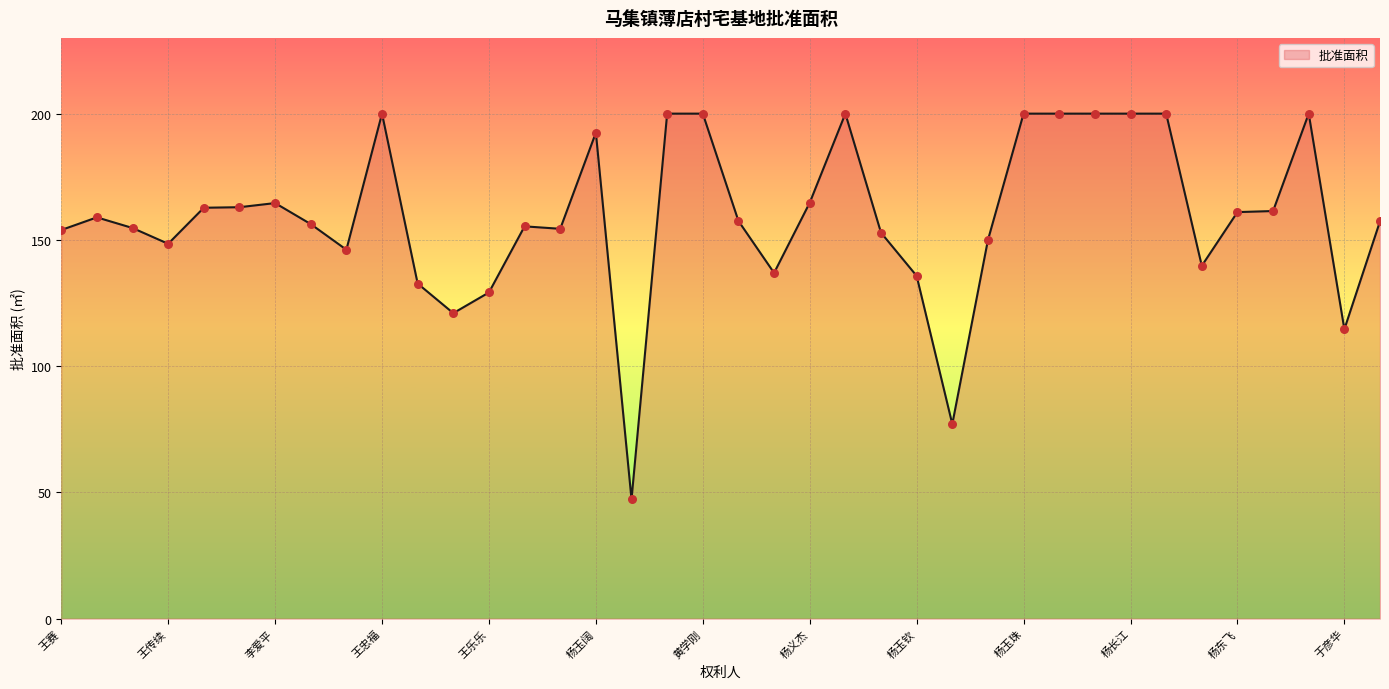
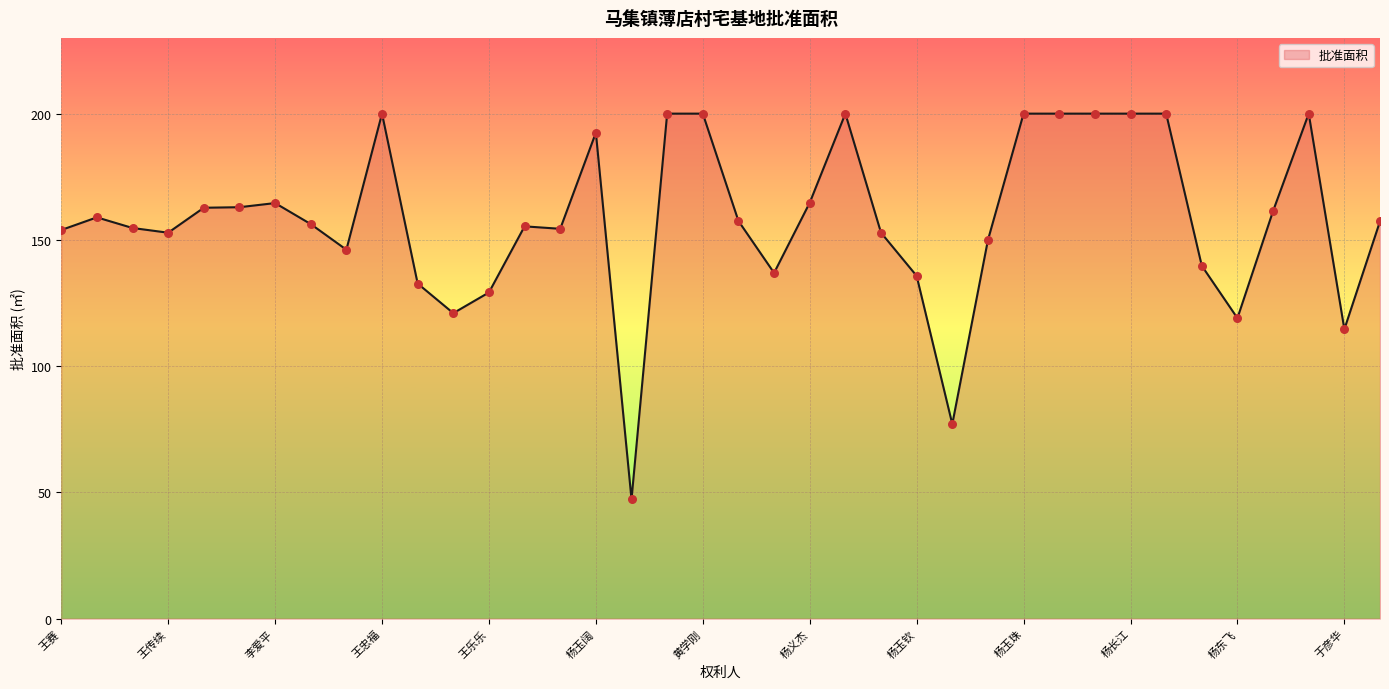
王传续: 148 -> 153
杨东飞: 161 -> 119
